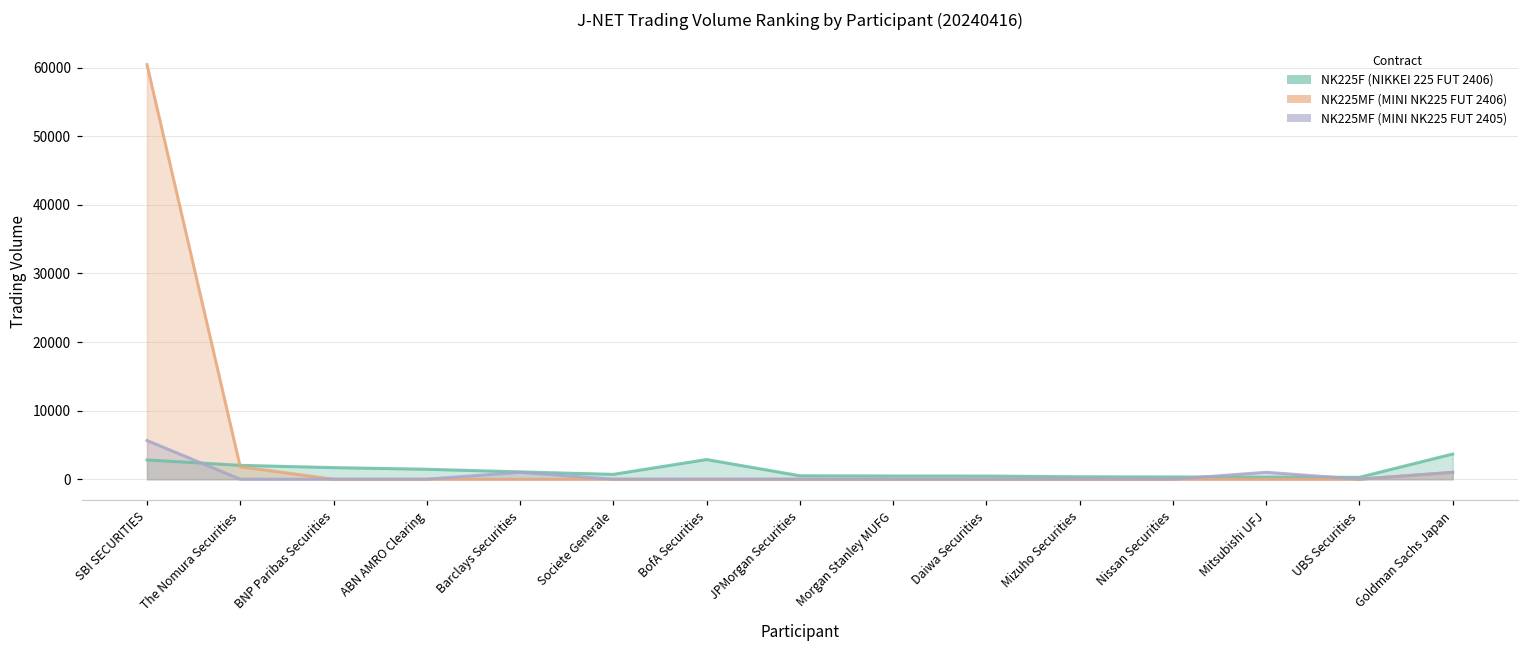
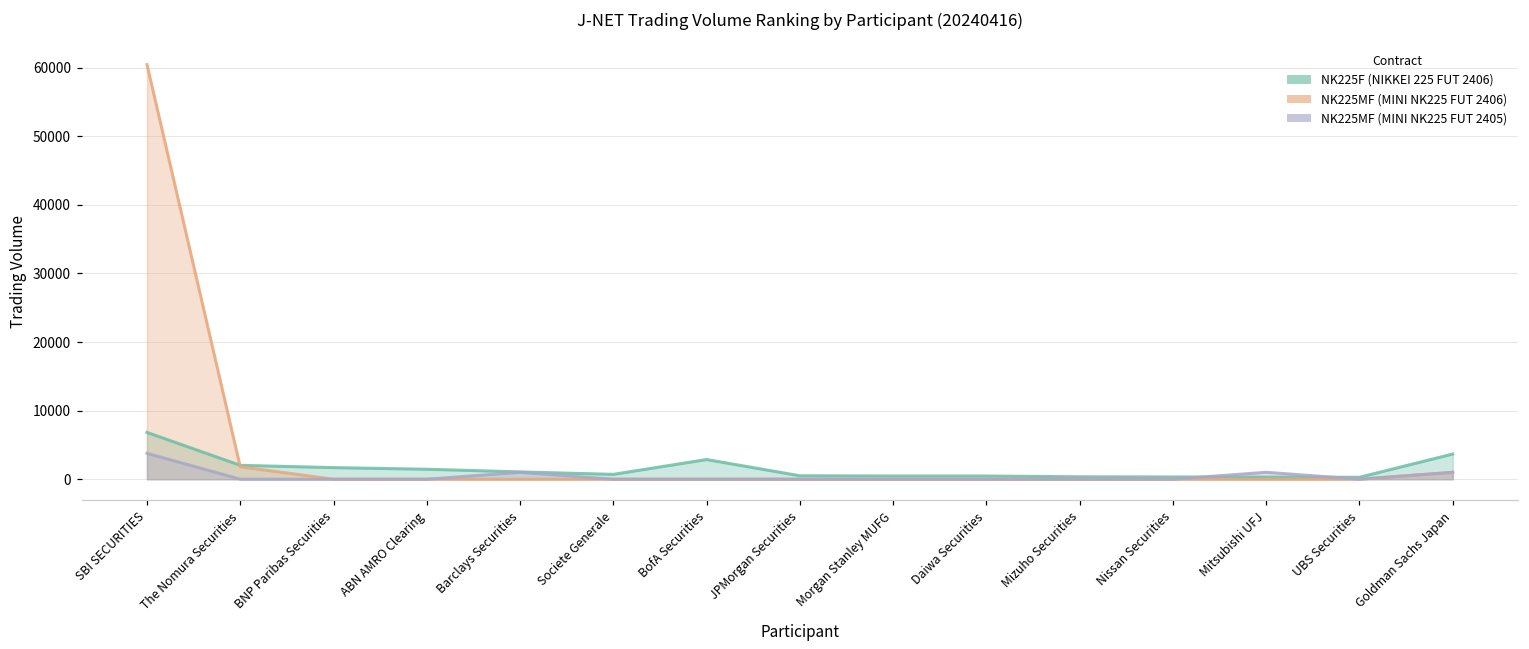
NK225F (NIKKEI 225 FUT 2406), SBI SECURITIES: 3000 -> 7000
NK225MF (MINI NK225 FUT 2405), SBI SECURITIES: 6000 -> 4000
